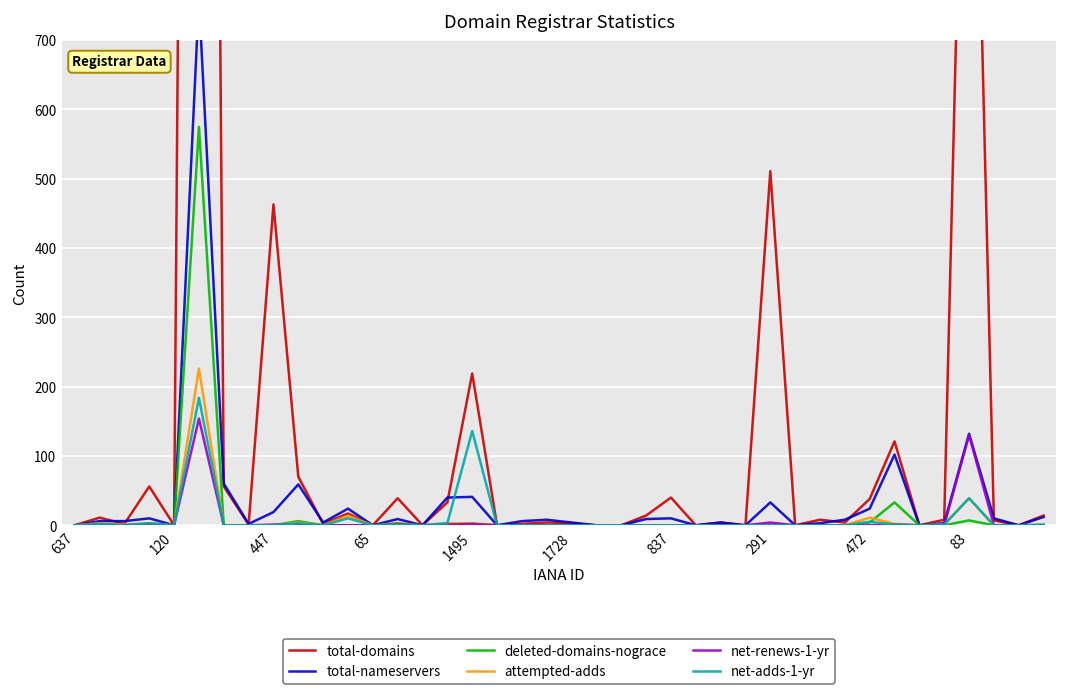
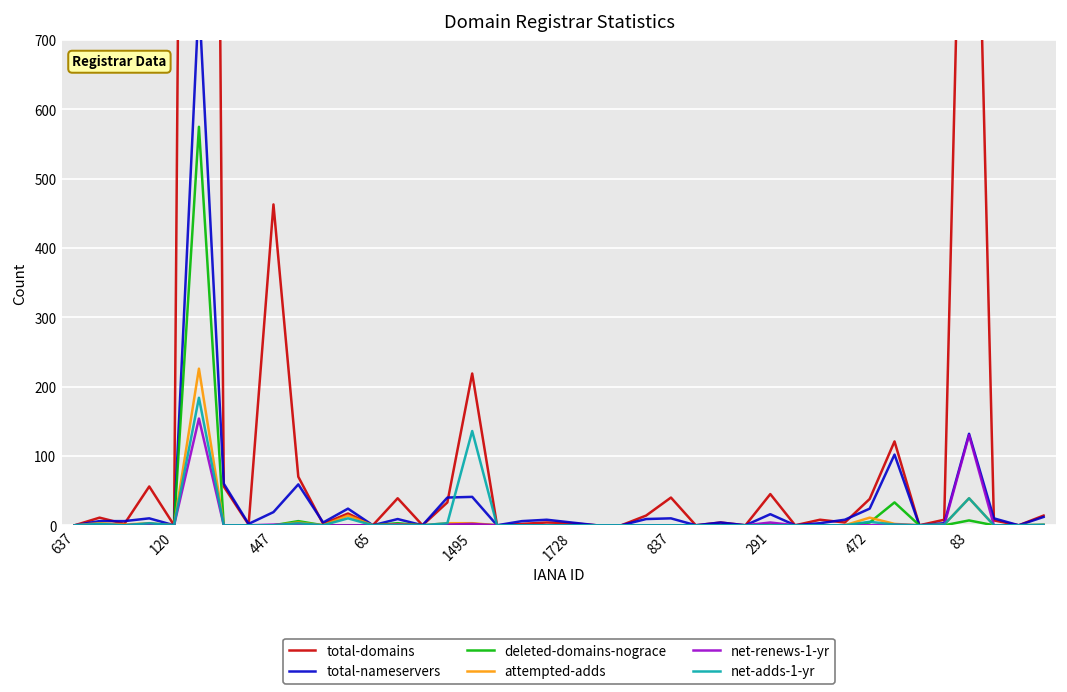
total-domains, 291: 510 -> 50
total-nameservers, 291: 30 -> 20
